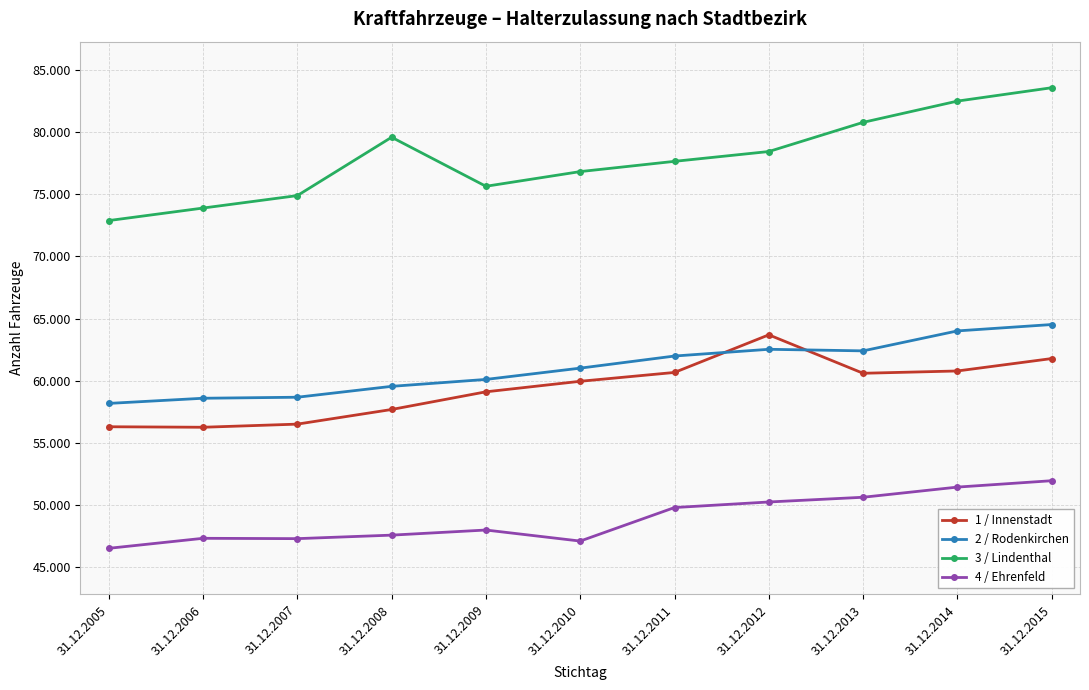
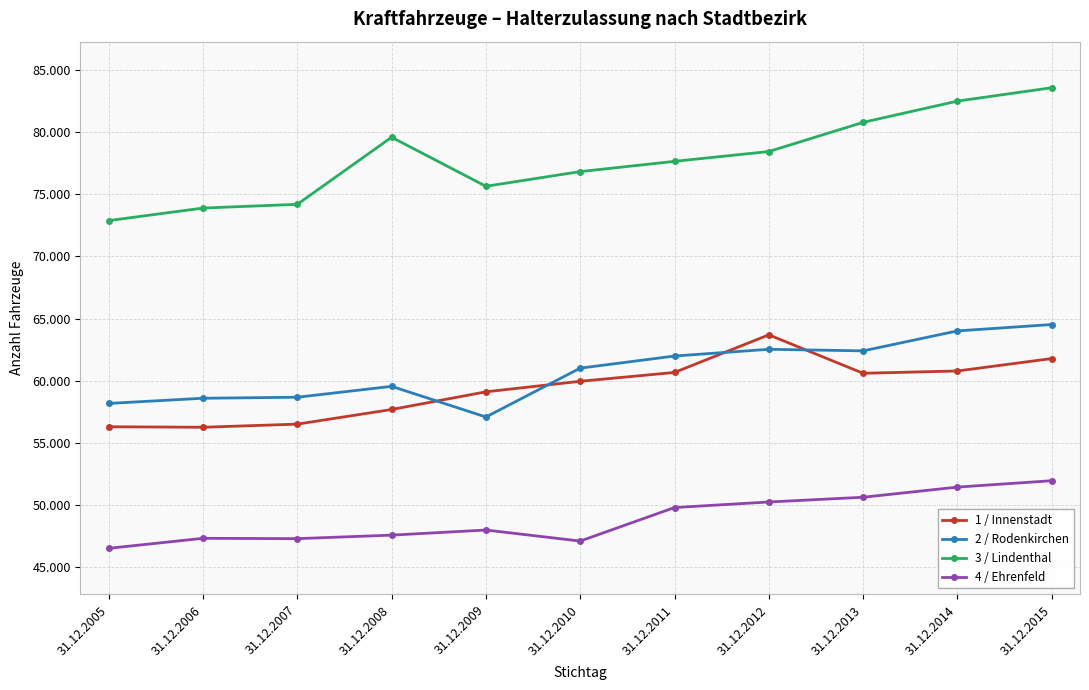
3 / Lindenthal, 31.12.2007: 74.9 -> 74.2
2 / Rodenkirchen, 31.12.2009: 60.1 -> 57.1
